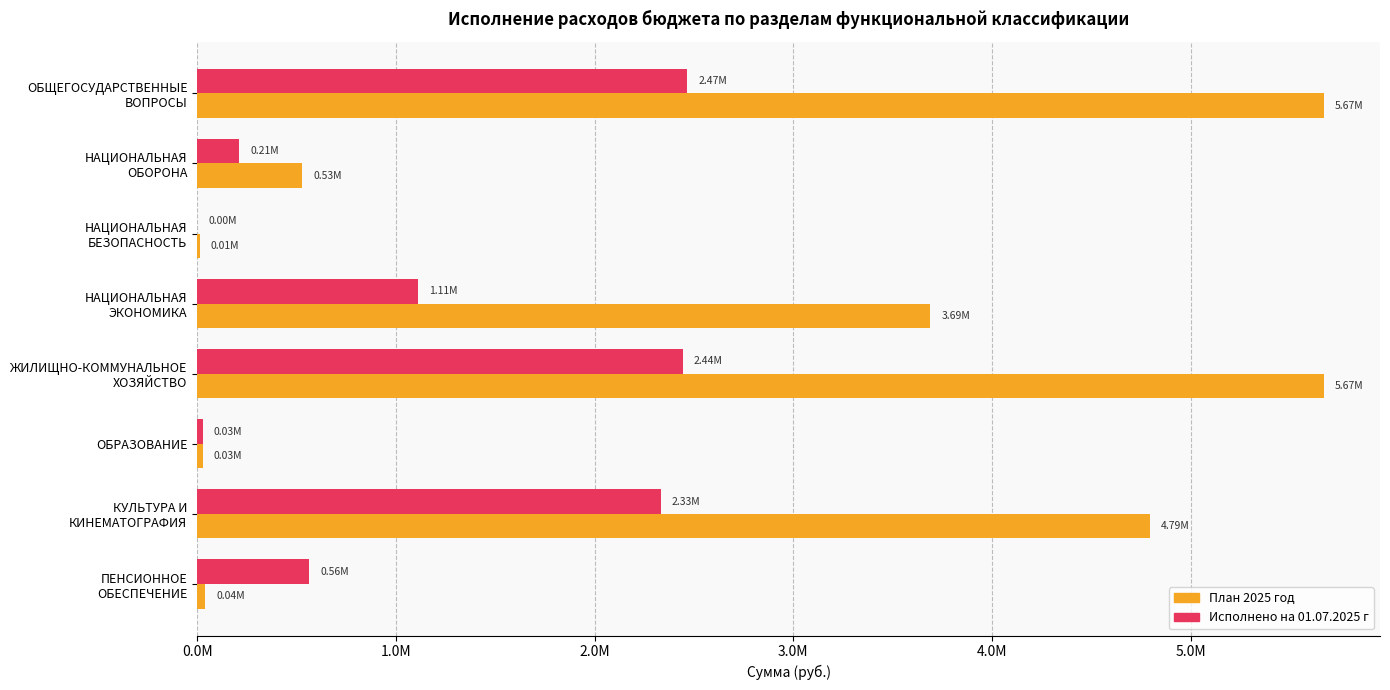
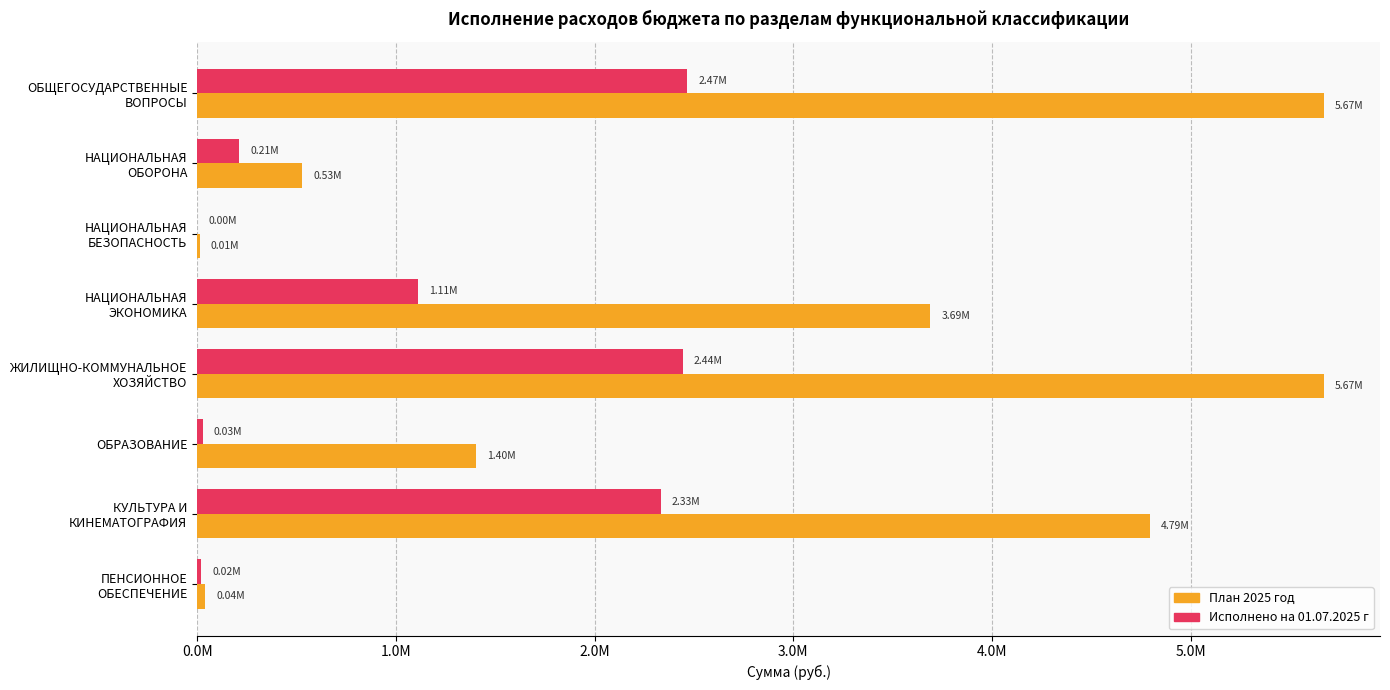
План 2025 год, ОБРАЗОВАНИЕ: 0.03M -> 1.40M
Исполнено на 01.07.2025 г, ПЕНСИОННОЕ ОБЕСПЕЧЕНИЕ: 0.56M -> 0.02M
